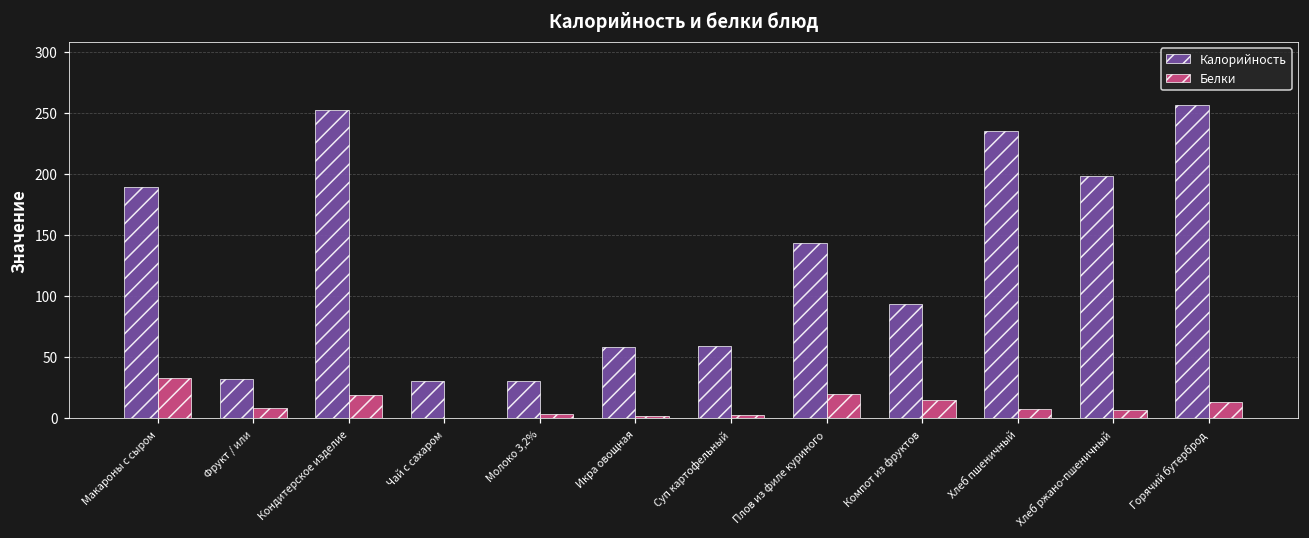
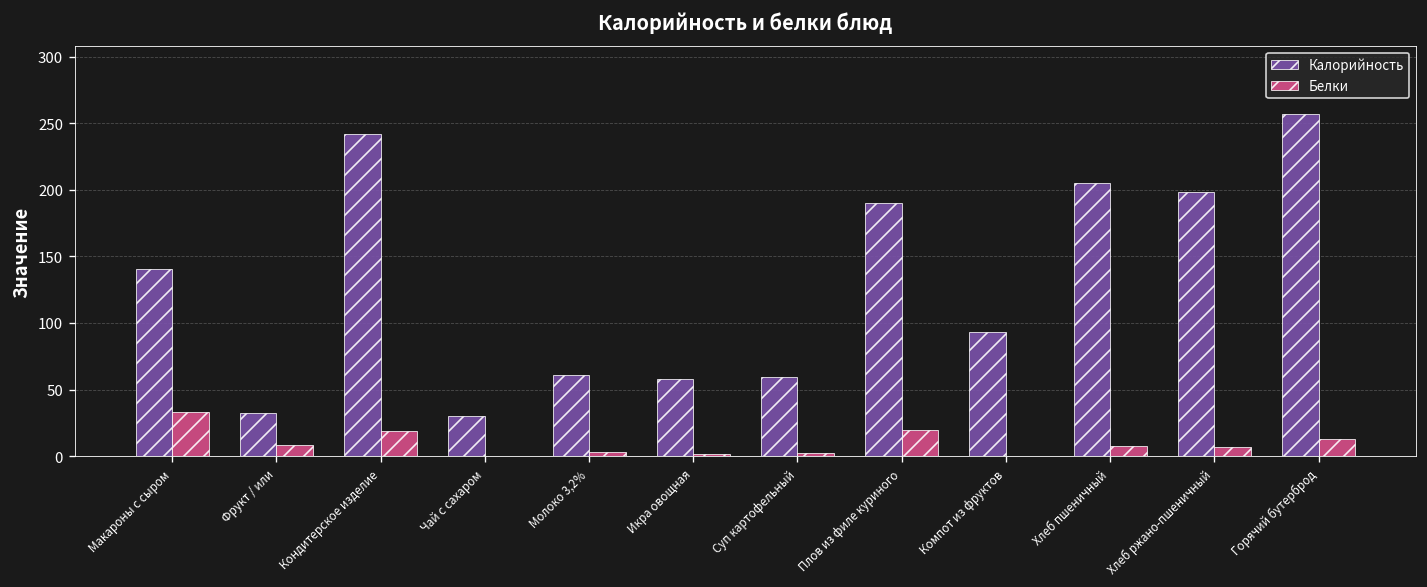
Калорийность, Макароны с сыром: 189 -> 140
Калорийность, Кондитерское изделие: 252 -> 242
Калорийность, Молоко 3,2%: 30 -> 61
Калорийность, Плов из филе куриного: 144 -> 190
Белки, Компот из фруктов: 15 -> 0
Калорийность, Хлеб пшеничный: 235 -> 205
